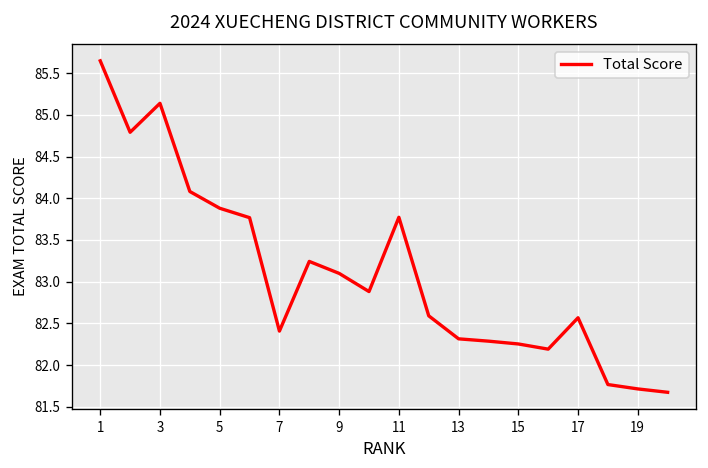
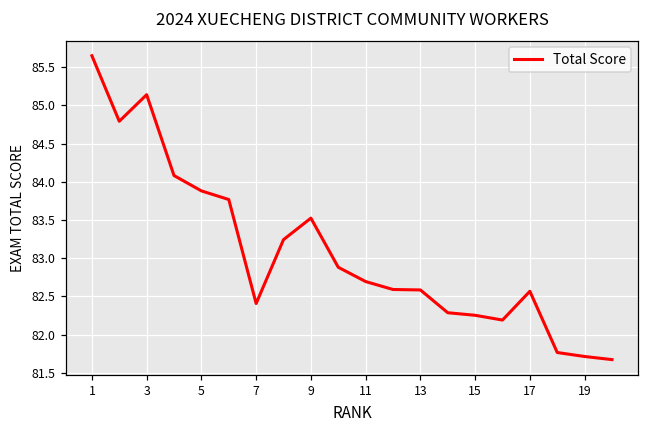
9: 83.1 -> 83.5
11: 83.8 -> 82.7
13: 82.3 -> 82.6
